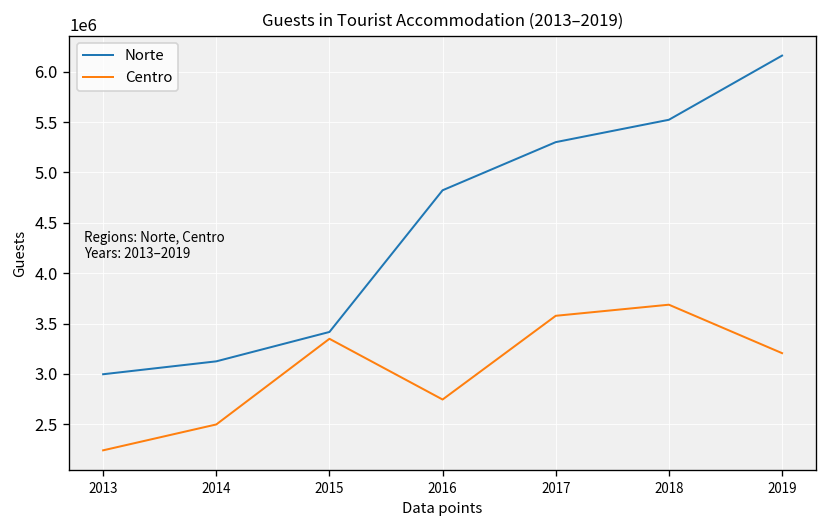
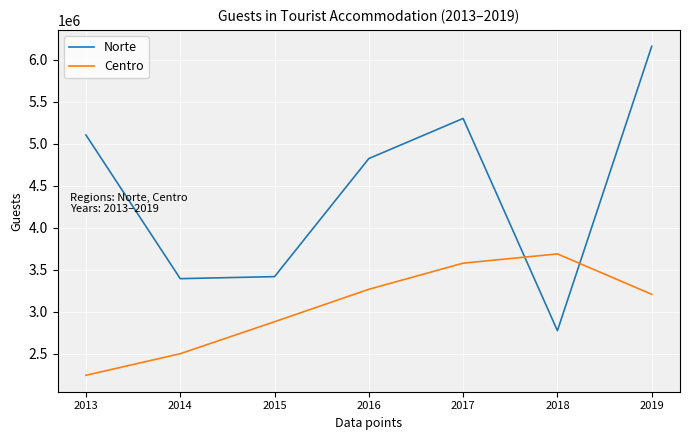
Norte, 2013: 3000000 -> 5100000
Norte, 2014: 3100000 -> 3400000
Centro, 2015: 3300000 -> 2900000
Centro, 2016: 2700000 -> 3300000
Norte, 2018: 5500000 -> 2800000
